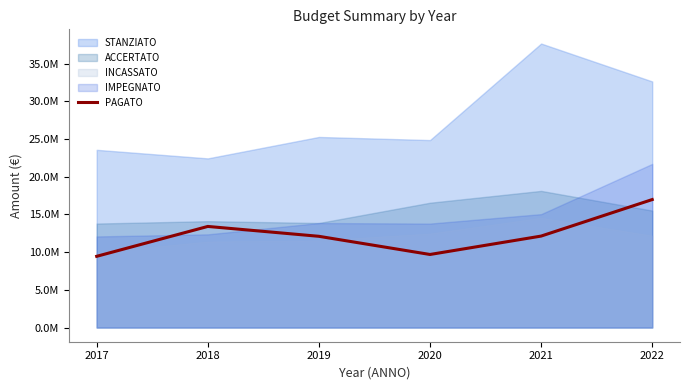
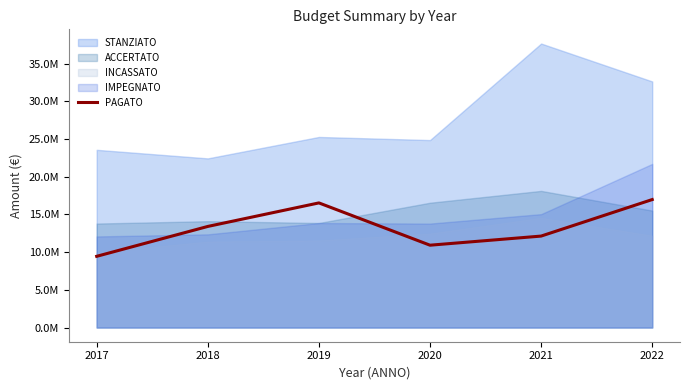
PAGATO, 2019: 12000000 -> 17000000
PAGATO, 2020: 10000000 -> 11000000
